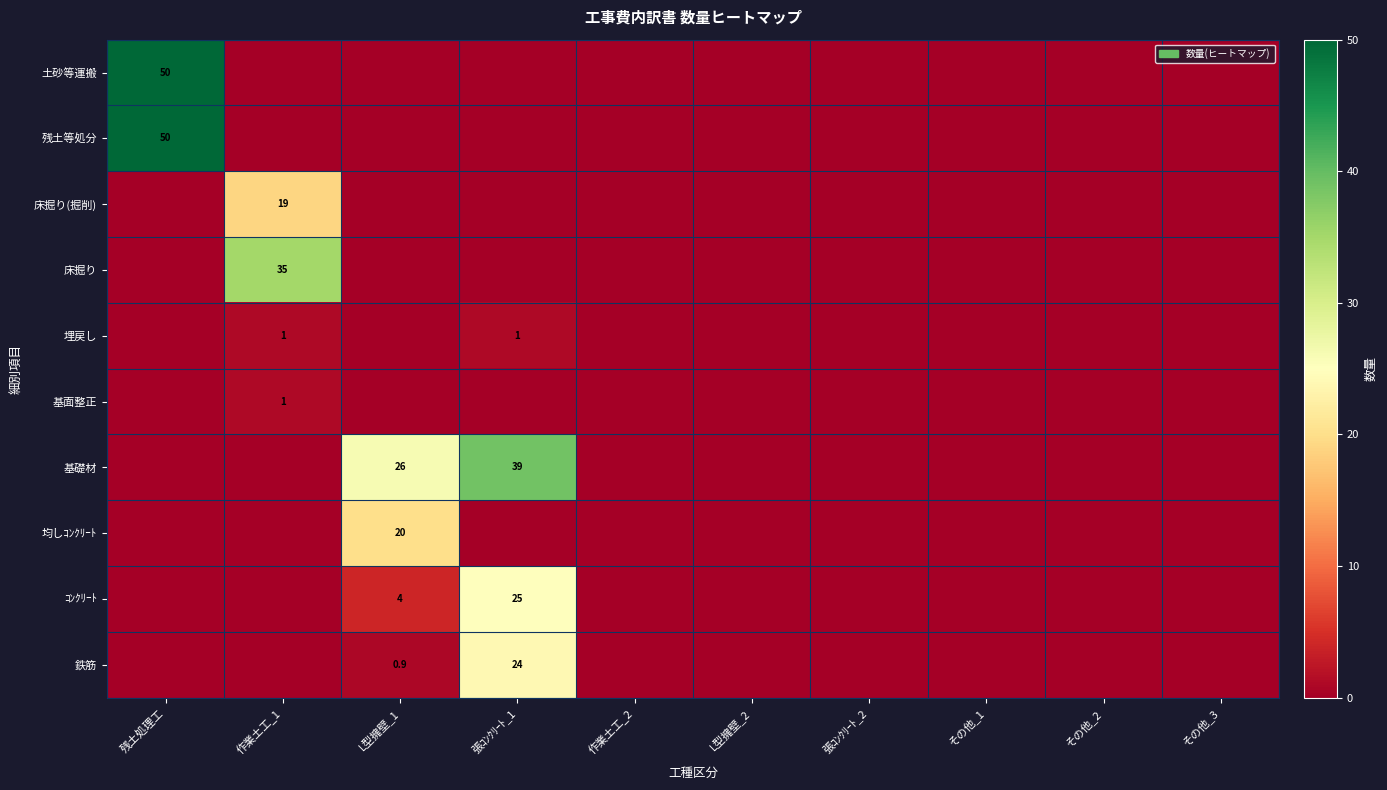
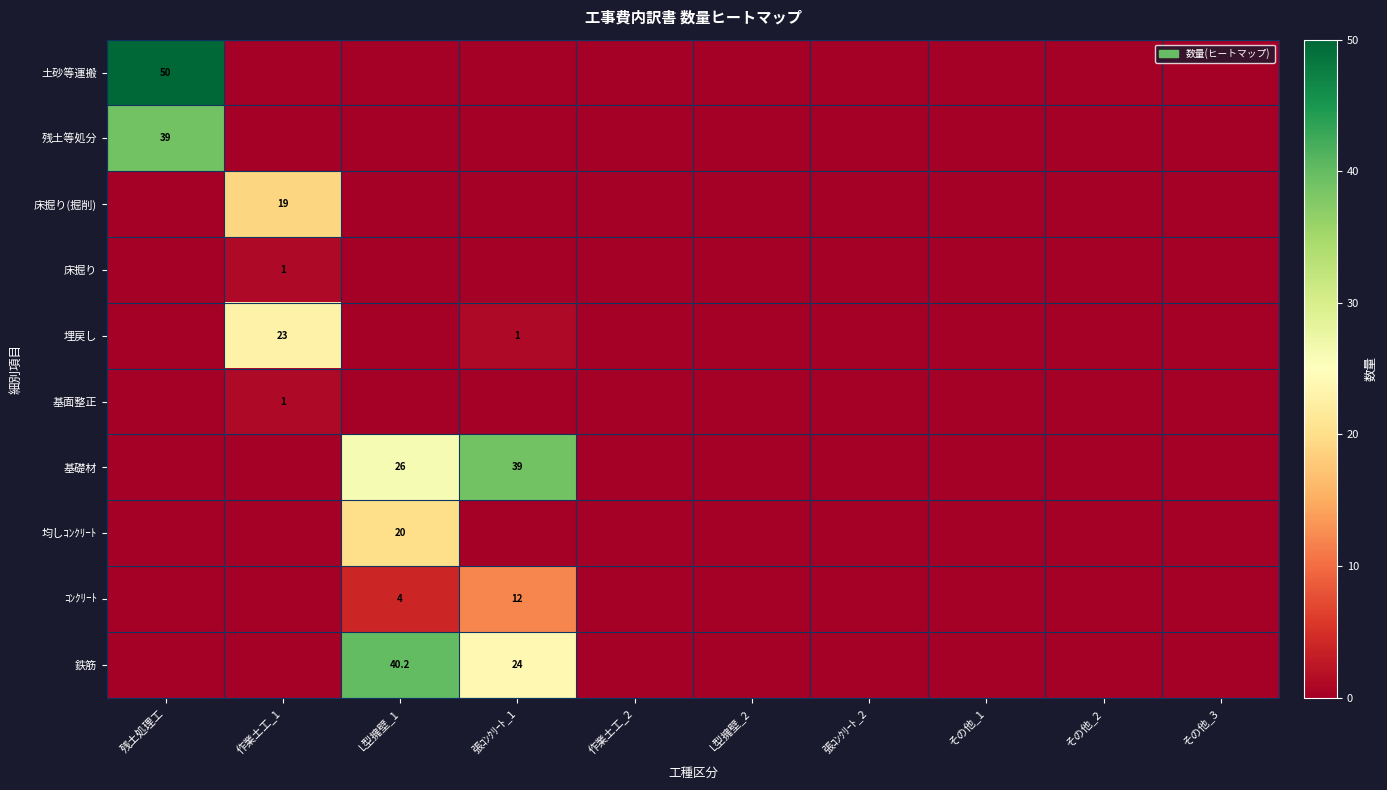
残土等処分, 残土処理工: 50 -> 39
床掘り, 作業土工_1: 35 -> 1
埋戻し, 作業土工_1: 1 -> 23
ｺﾝｸﾘｰﾄ, 張ｺﾝｸﾘｰﾄ_1: 25 -> 12
鉄筋, L型擁壁_1: 0.9 -> 40.2
